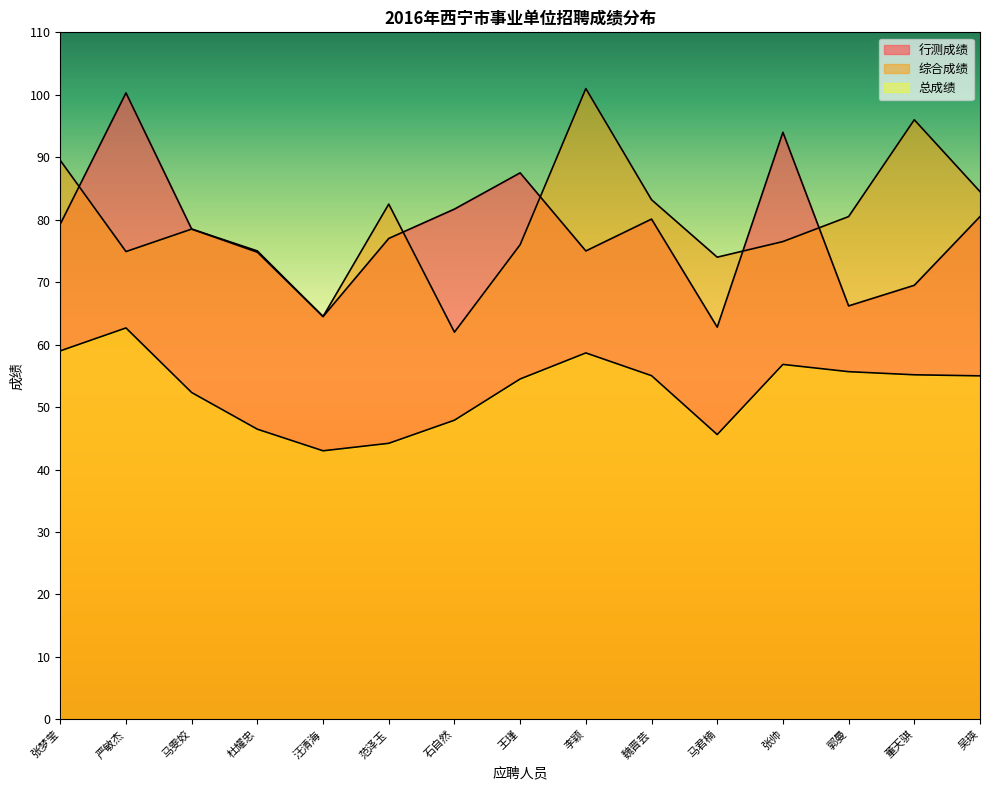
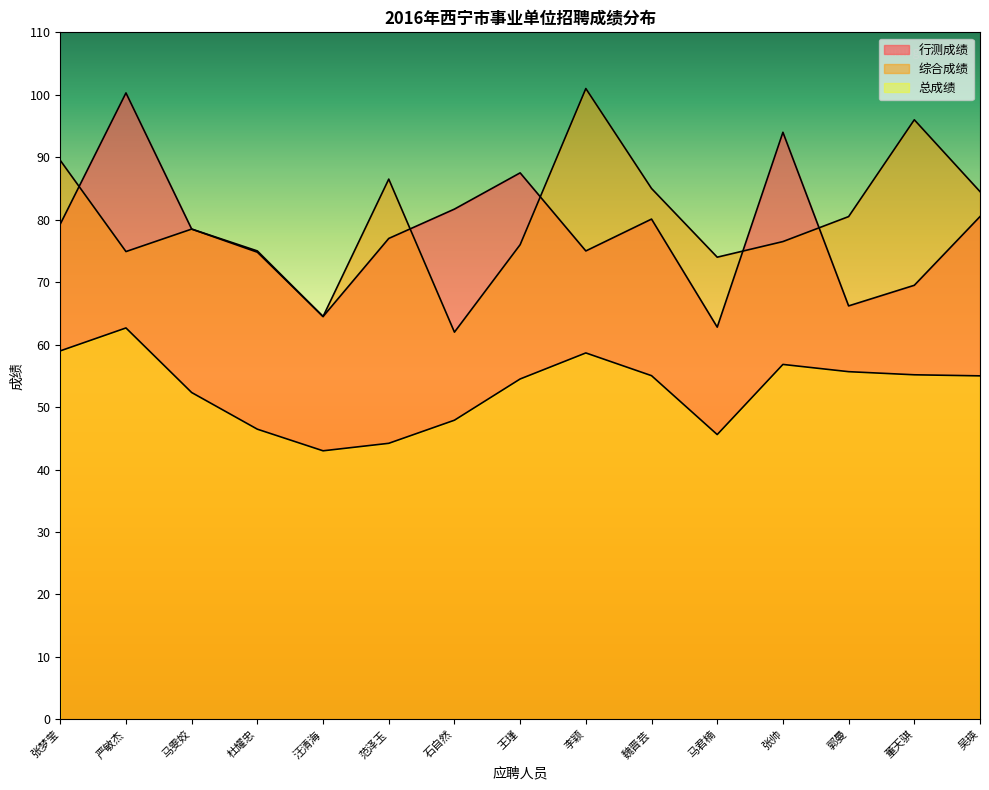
综合成绩, 范泽玉: 83 -> 87
综合成绩, 魏晋芸: 83 -> 85
